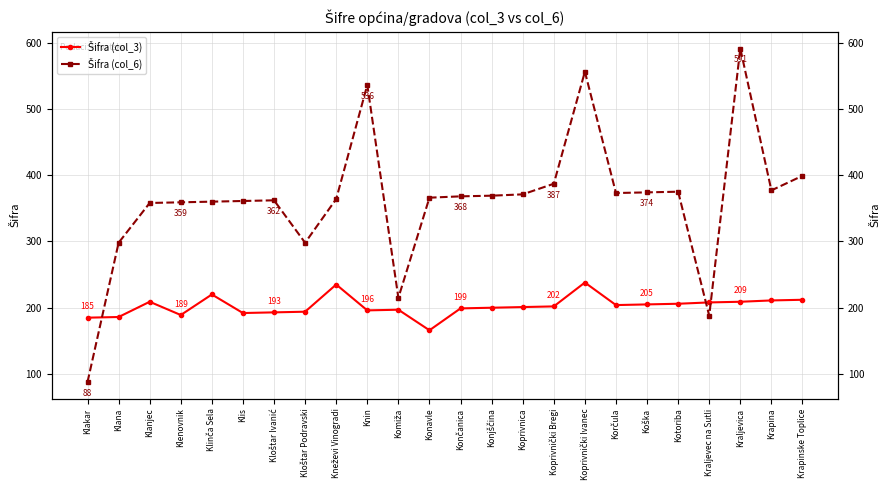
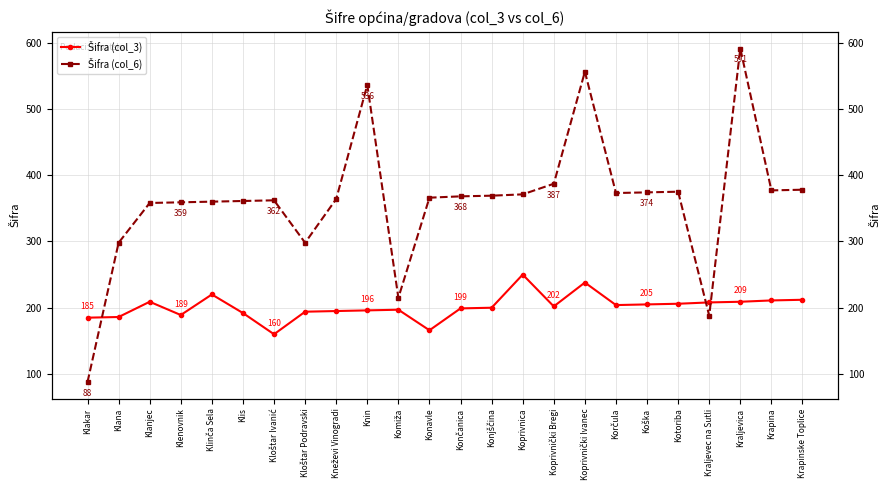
Šifra (col_3), Kloštar Ivanić: 193 -> 160
Šifra (col_3), Kneževi Vinogradi: 240 -> 200
Šifra (col_3), Koprivnica: 200 -> 250
Šifra (col_6), Krapinske Toplice: 400 -> 380
